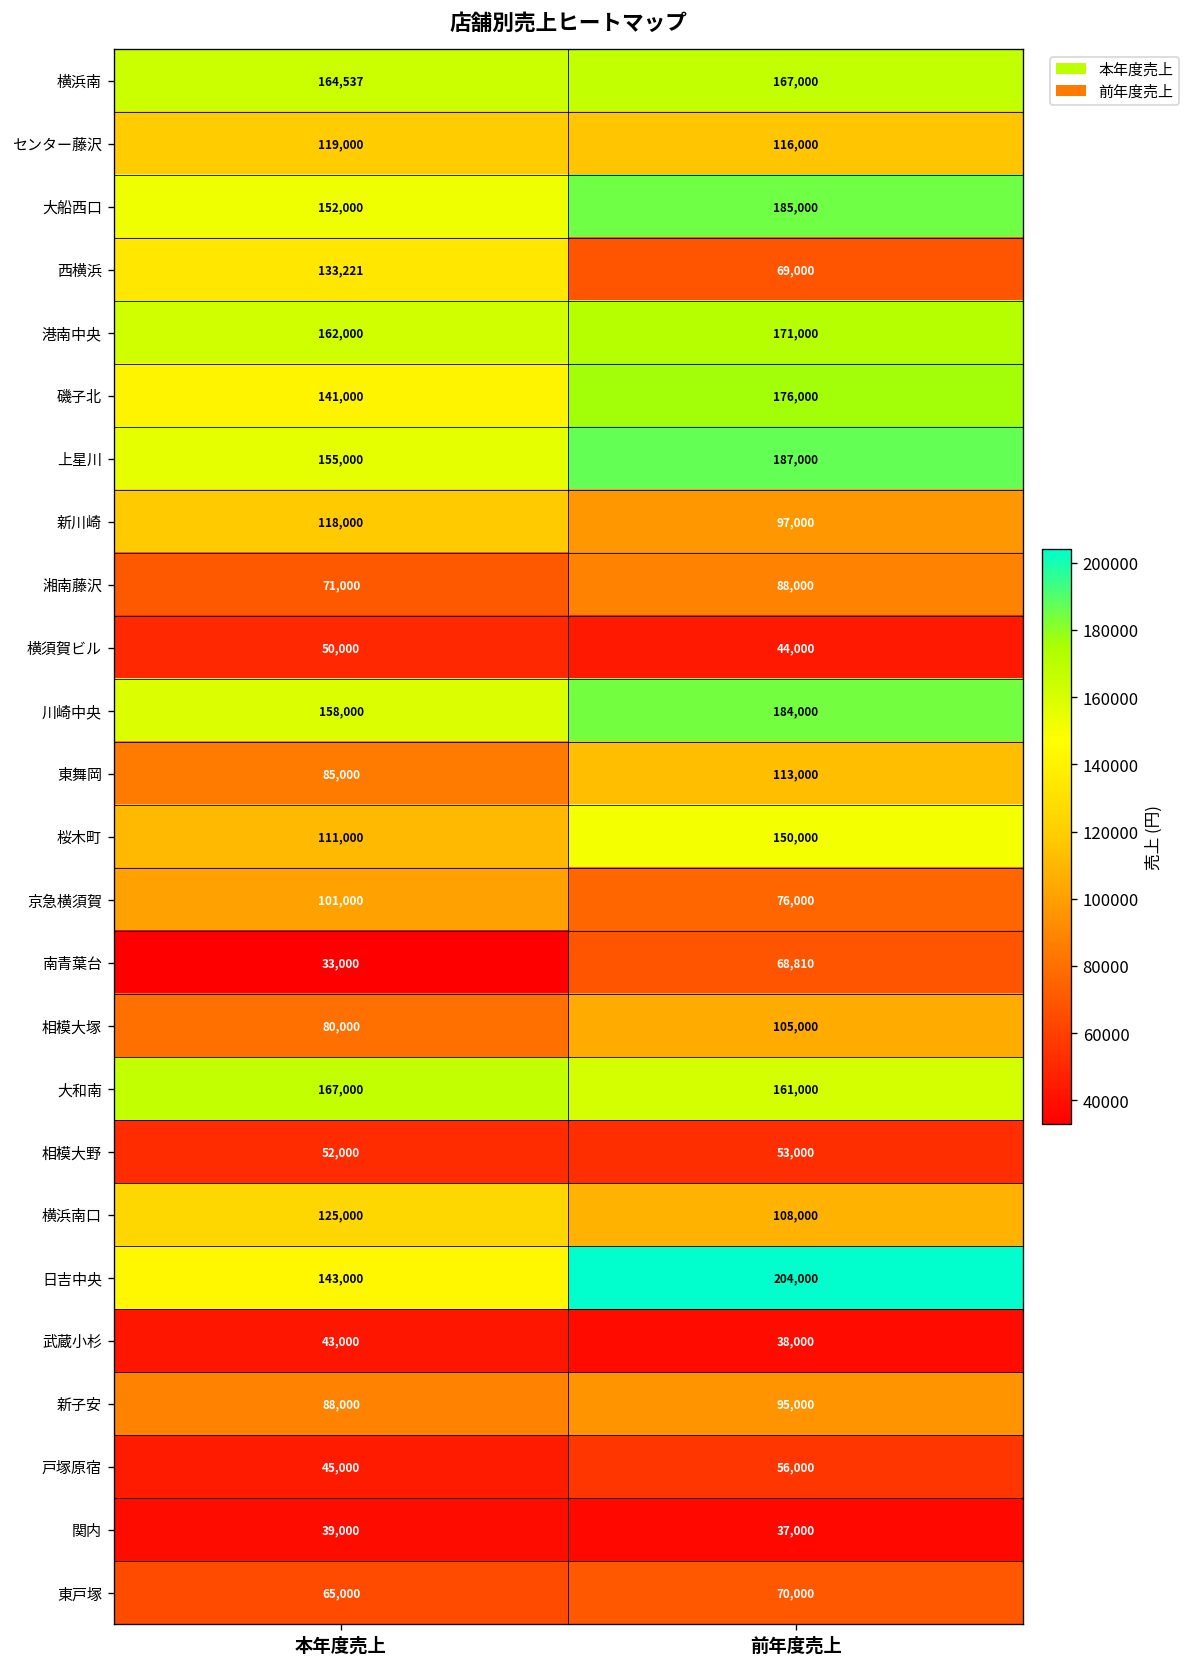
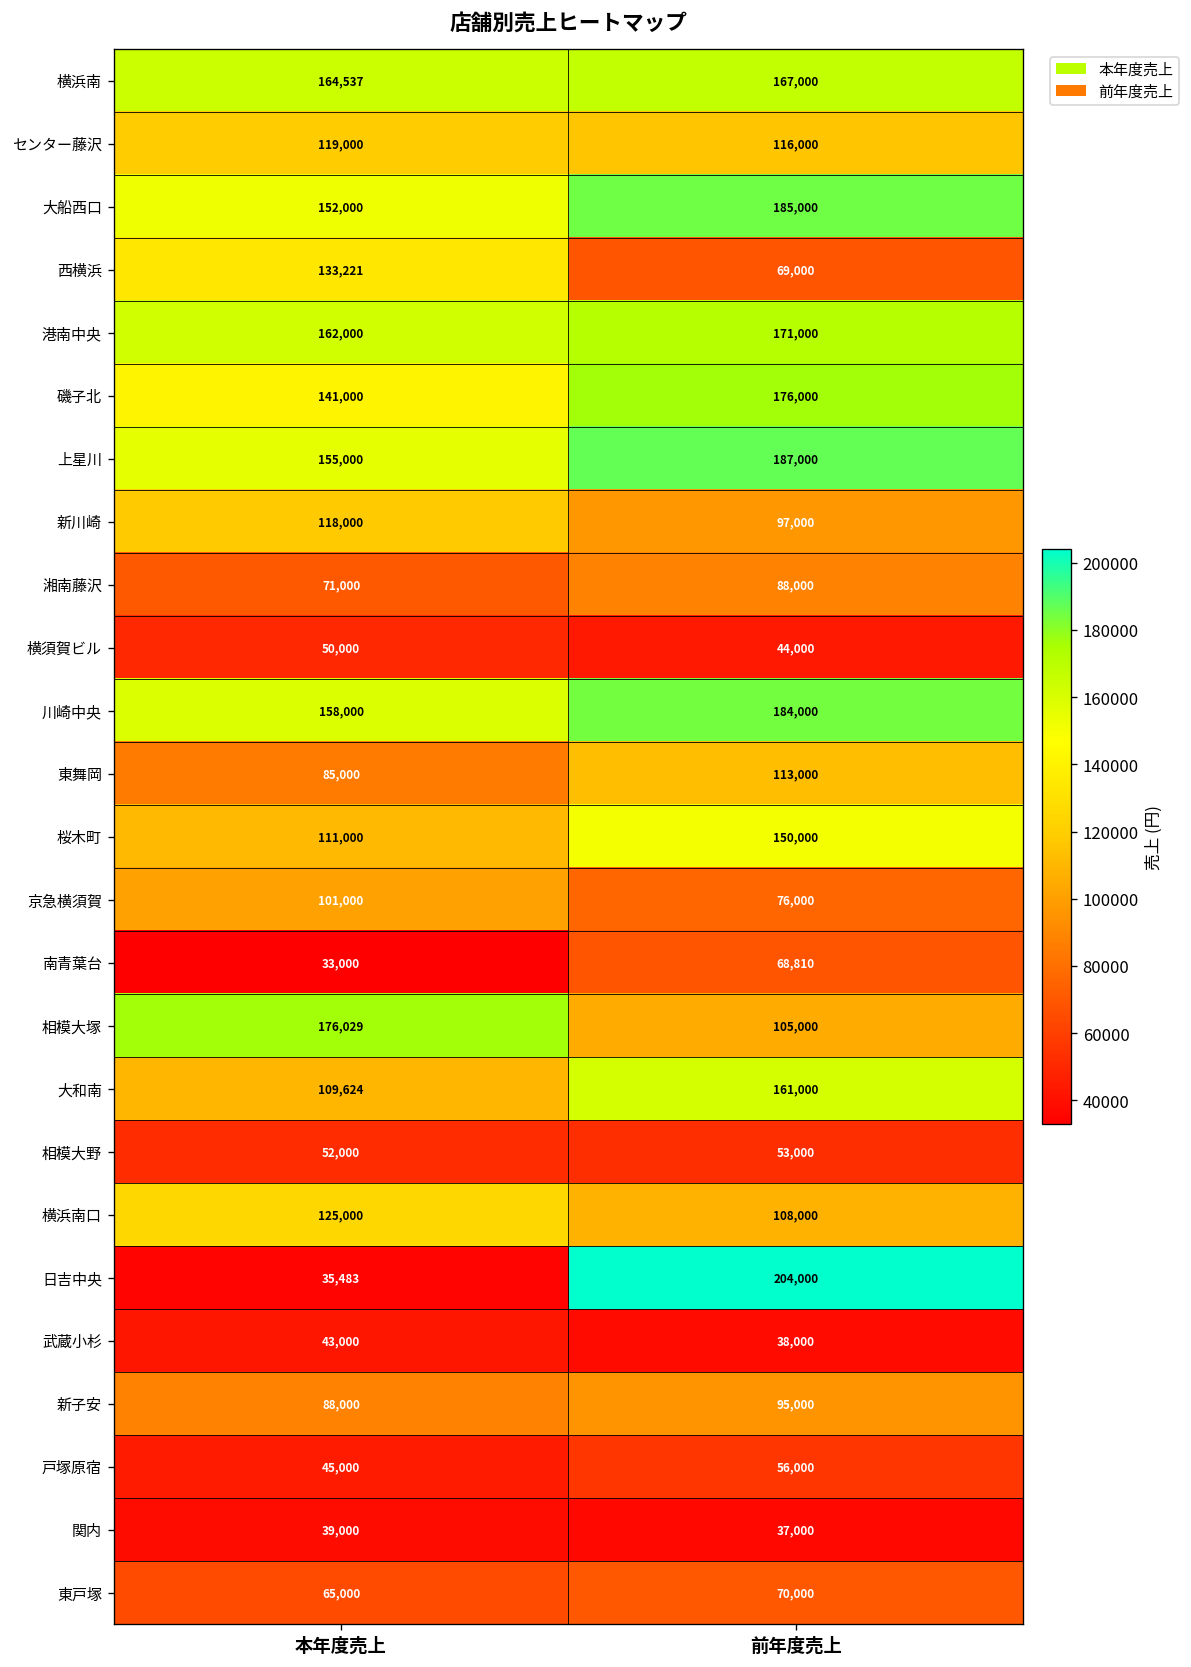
相模大塚, 本年度売上: 80,000 -> 176,029
大和南, 本年度売上: 167,000 -> 109,624
日吉中央, 本年度売上: 143,000 -> 35,483
